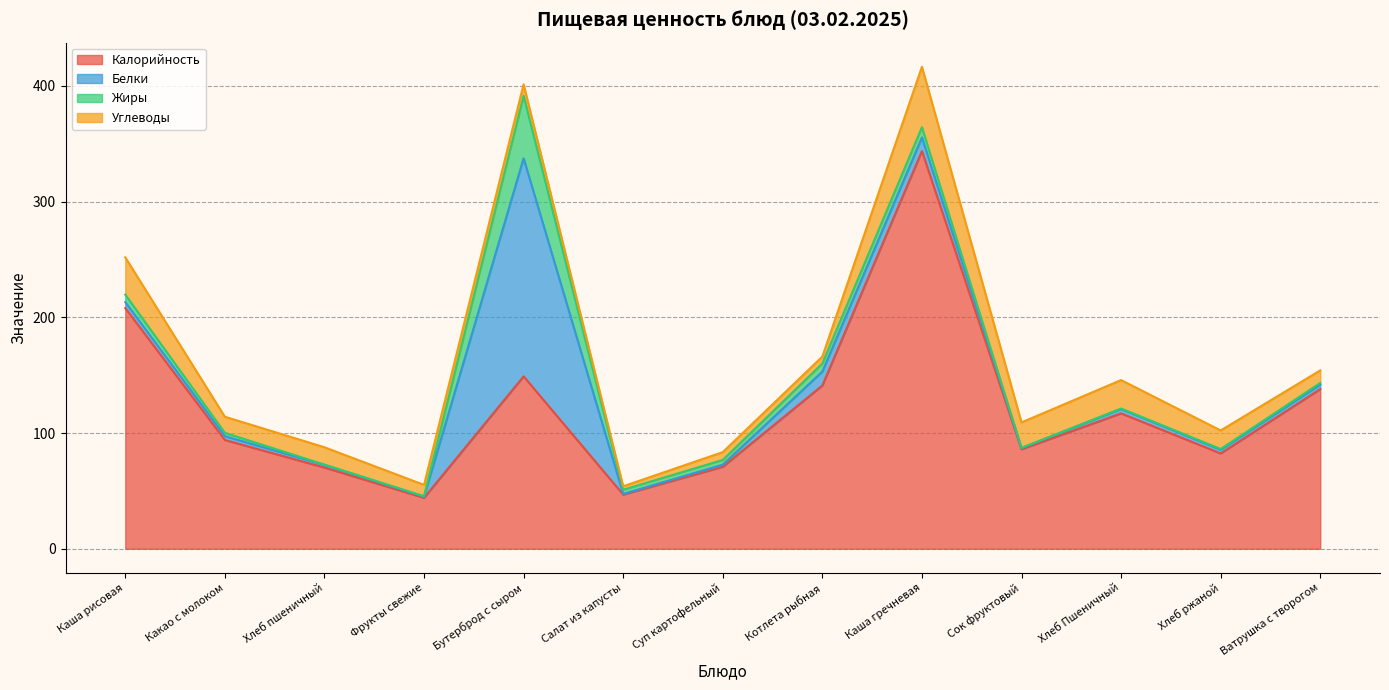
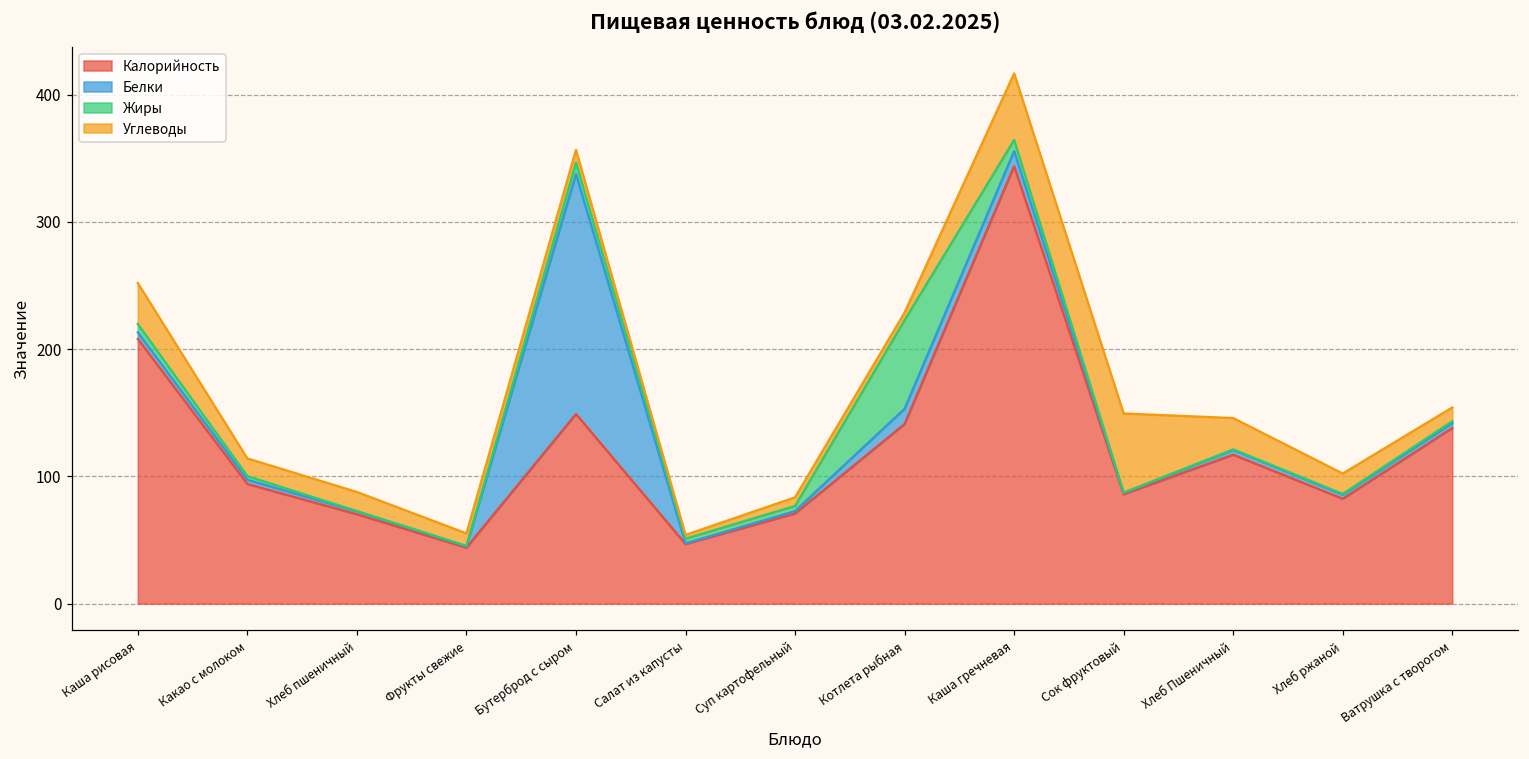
Жиры, Бутерброд с сыром: 54 -> 9
Жиры, Котлета рыбная: 7 -> 70
Углеводы, Сок фруктовый: 22 -> 62
